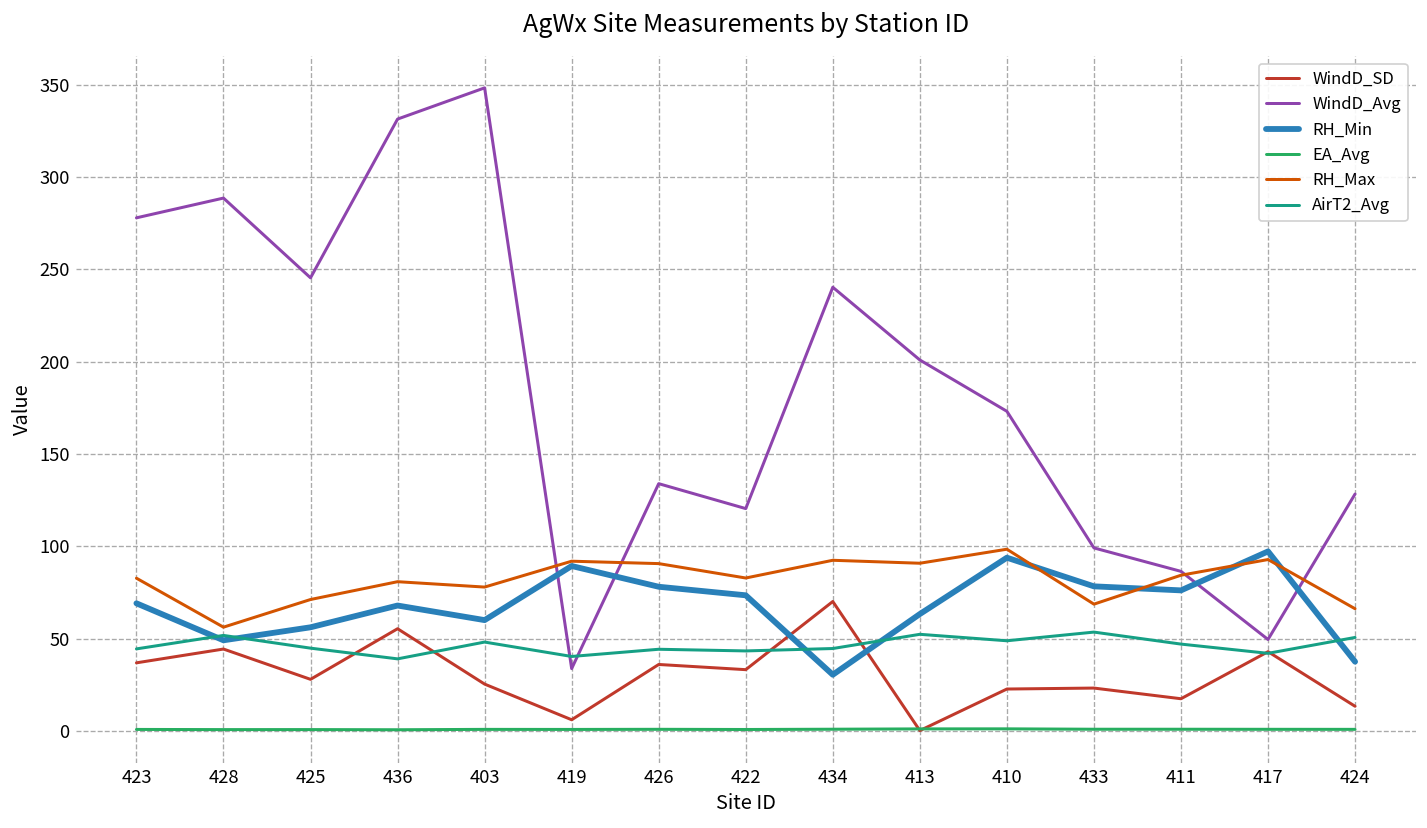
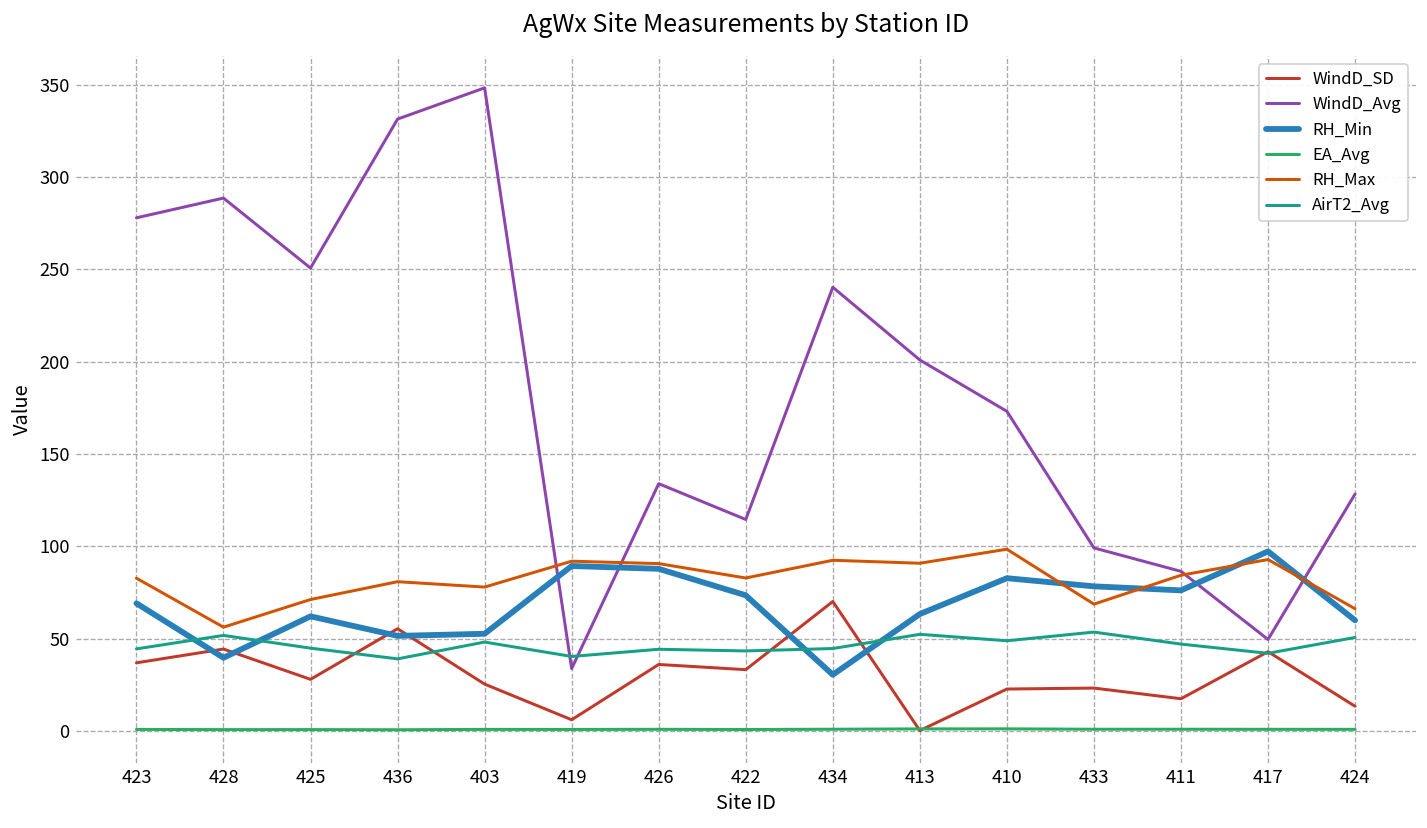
RH_Min, 428: 49 -> 40
WindD_Avg, 425: 245 -> 251
RH_Min, 425: 56 -> 62
RH_Min, 436: 68 -> 51
RH_Min, 403: 60 -> 53
RH_Min, 426: 78 -> 88
WindD_Avg, 422: 120 -> 115
RH_Min, 410: 94 -> 83
RH_Min, 424: 37 -> 60
